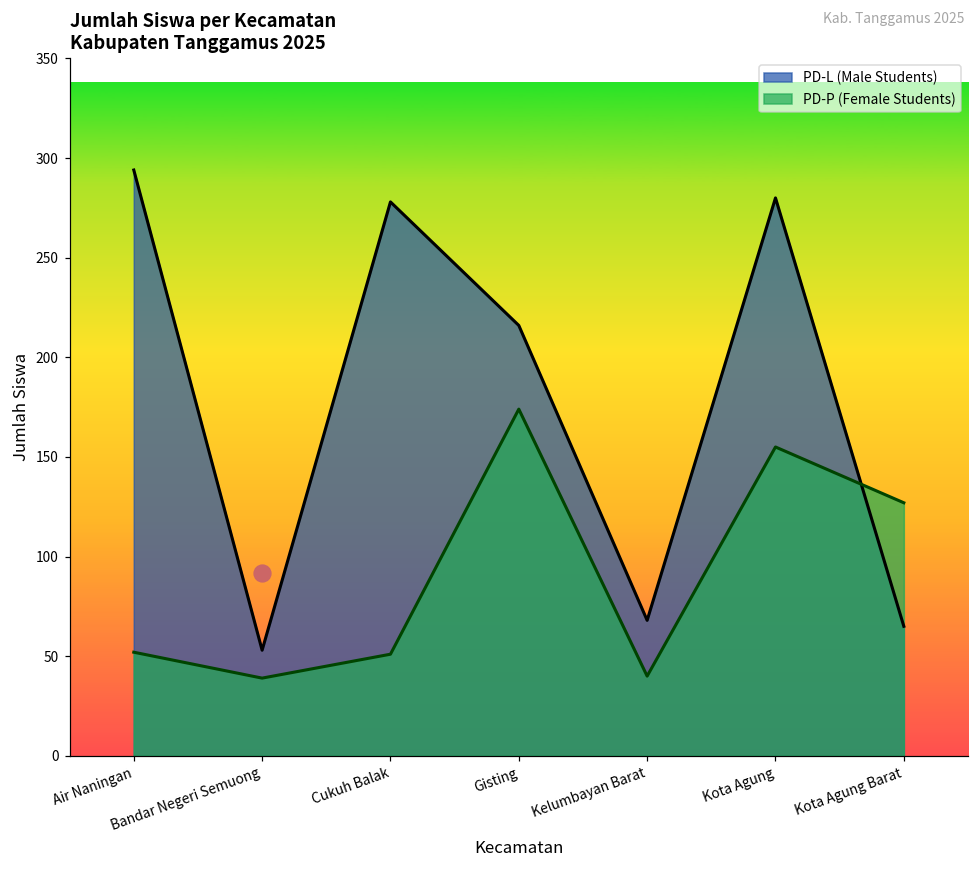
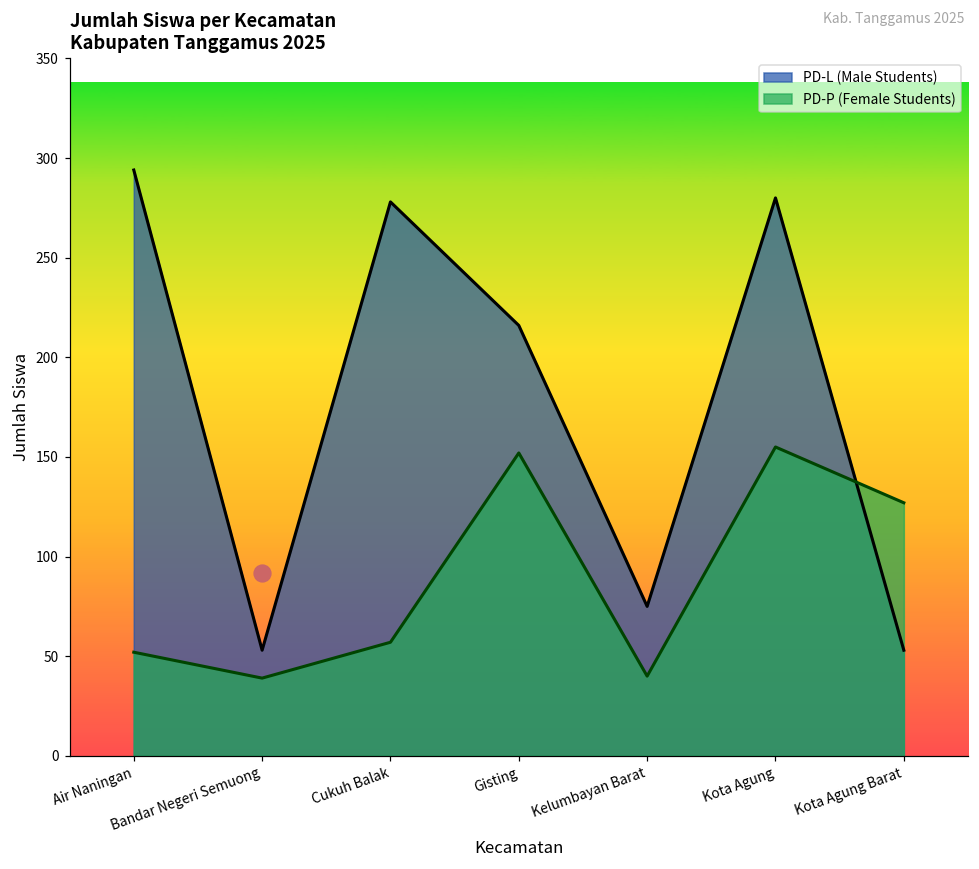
PD-P (Female Students), Cukuh Balak: 51 -> 57
PD-P (Female Students), Gisting: 174 -> 152
PD-L (Male Students), Kelumbayan Barat: 68 -> 75
PD-L (Male Students), Kota Agung Barat: 65 -> 53
